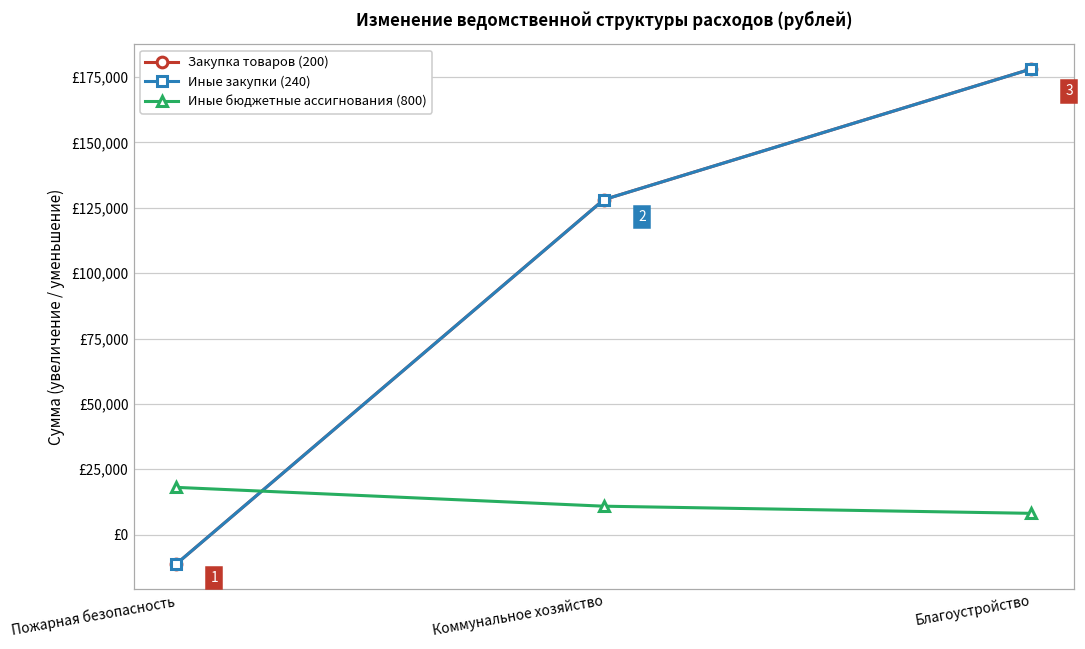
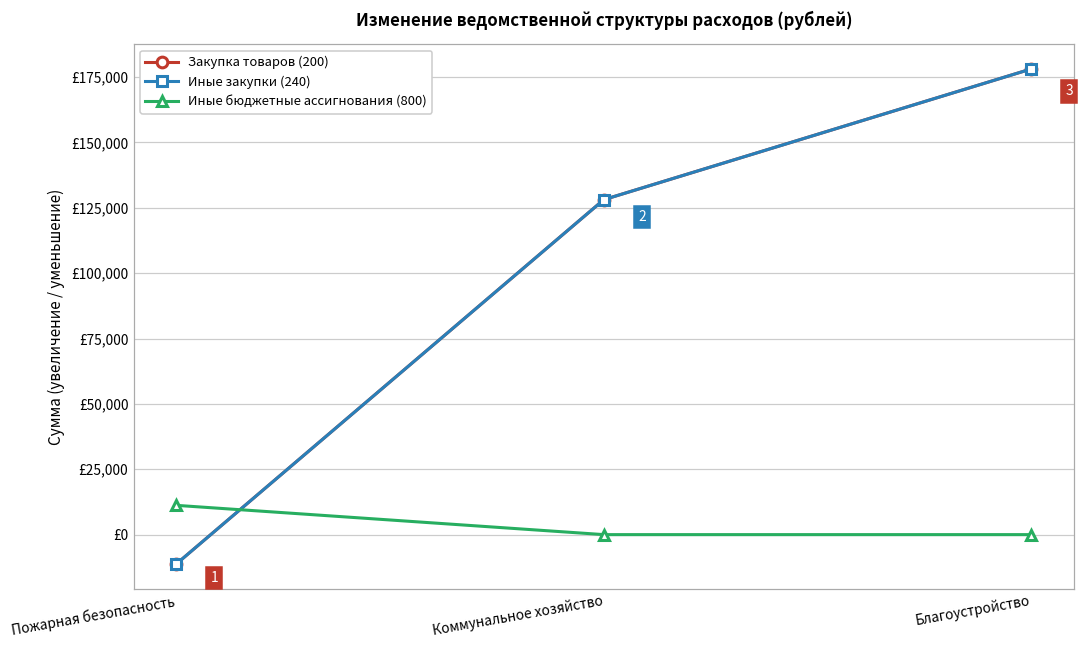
Иные бюджетные ассигнования (800), Пожарная безопасность: £18,000 -> £11,000
Иные бюджетные ассигнования (800), Коммунальное хозяйство: £11,000 -> £0
Иные бюджетные ассигнования (800), Благоустройство: £8,000 -> £0
